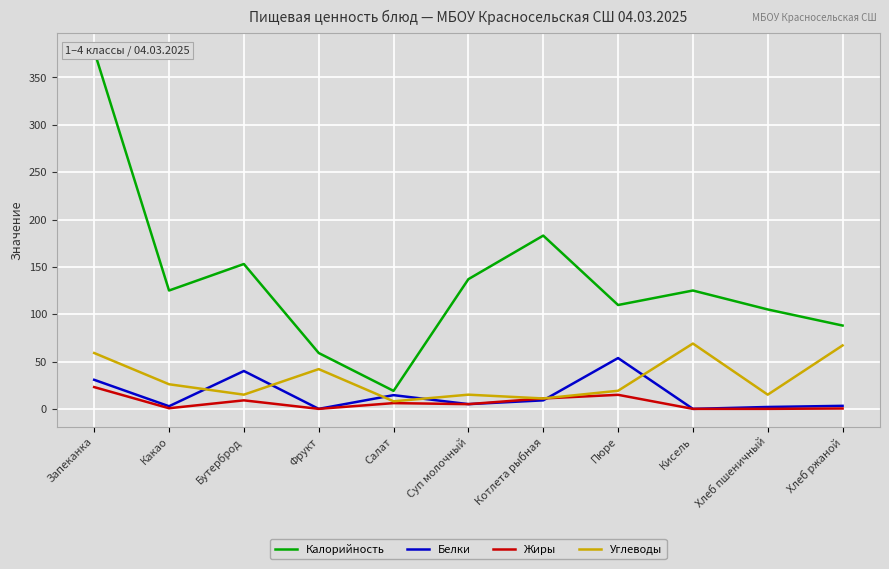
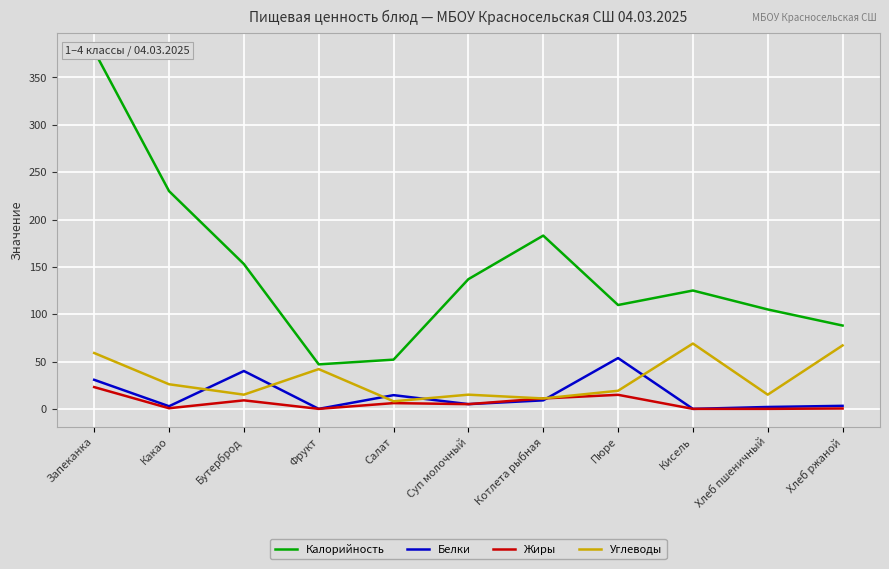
Калорийность, Какао: 130 -> 230
Калорийность, Фрукт: 60 -> 50
Калорийность, Салат: 20 -> 50
